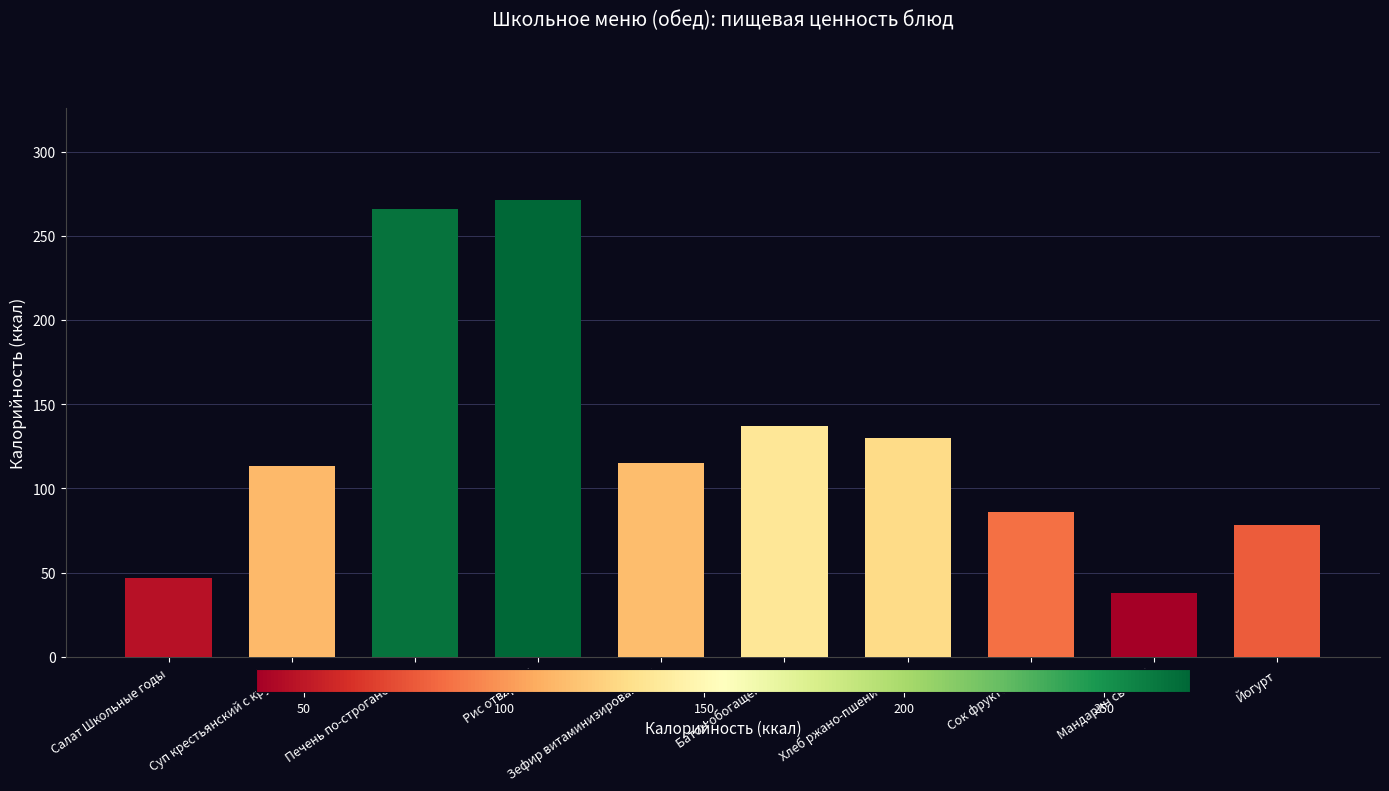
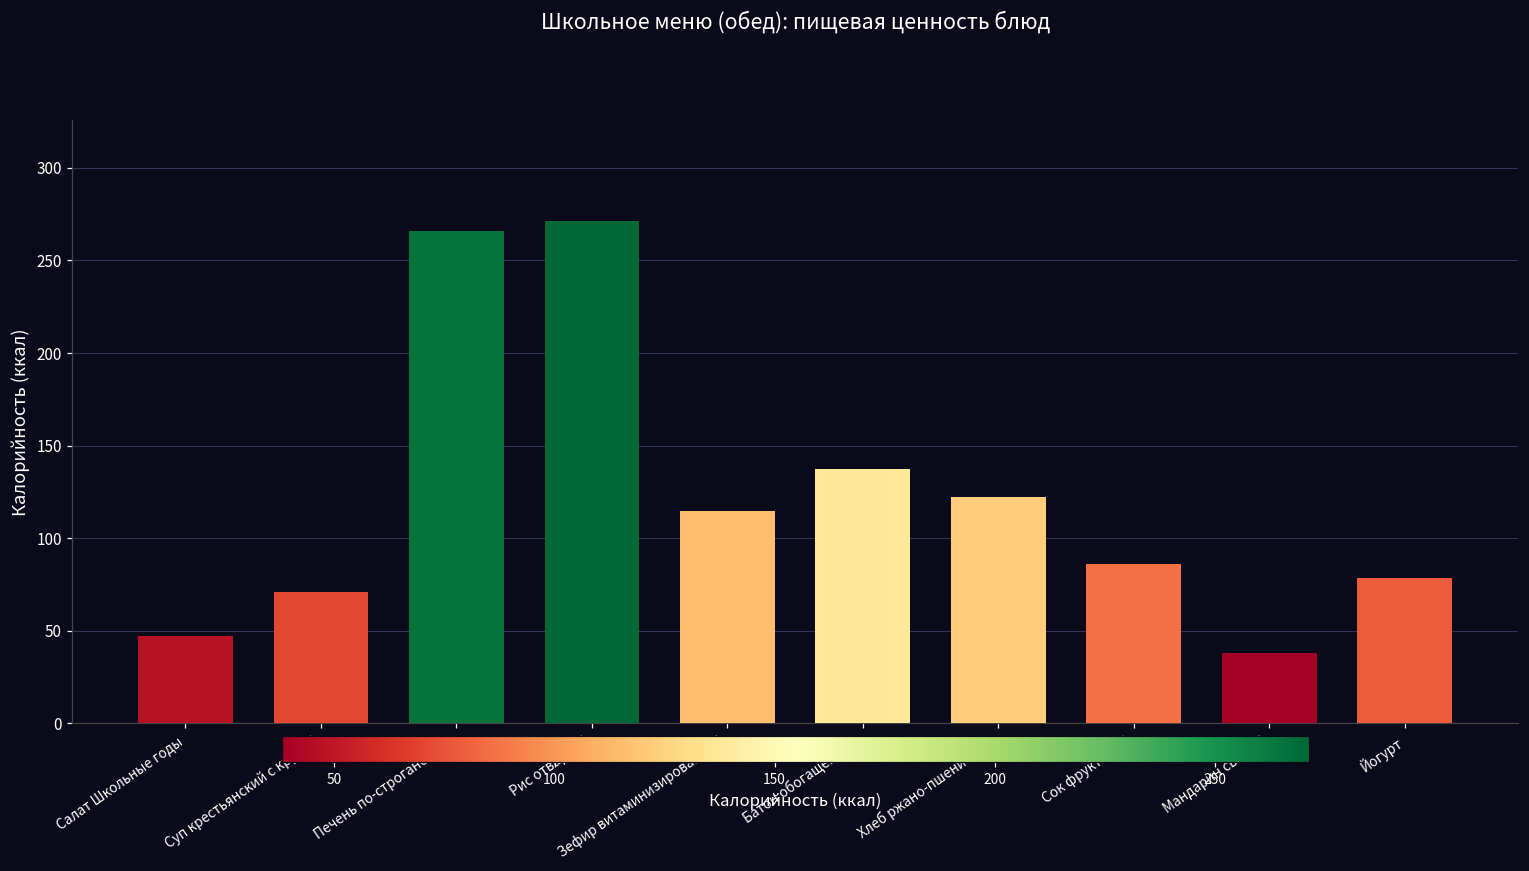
Суп крестьянский с крупой: 113 -> 71
Хлеб ржано-пшеничный: 130 -> 122
